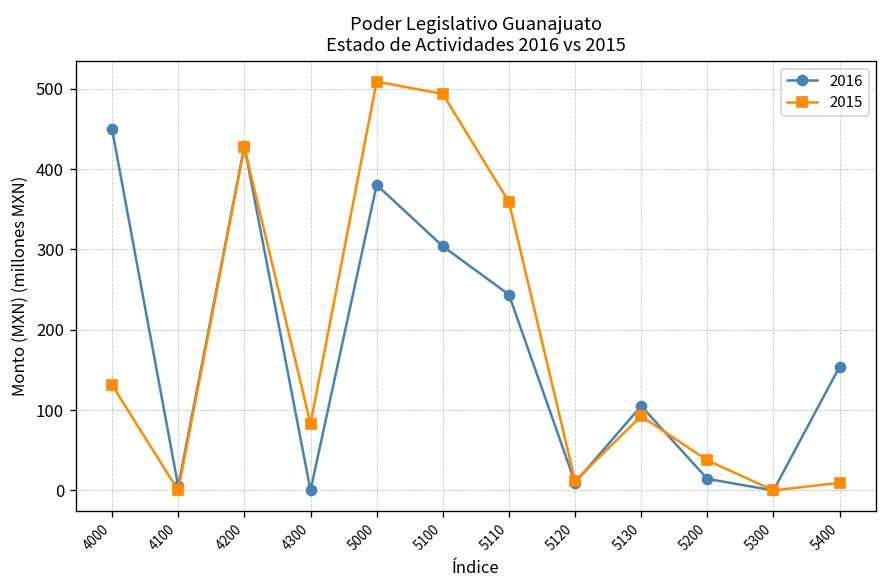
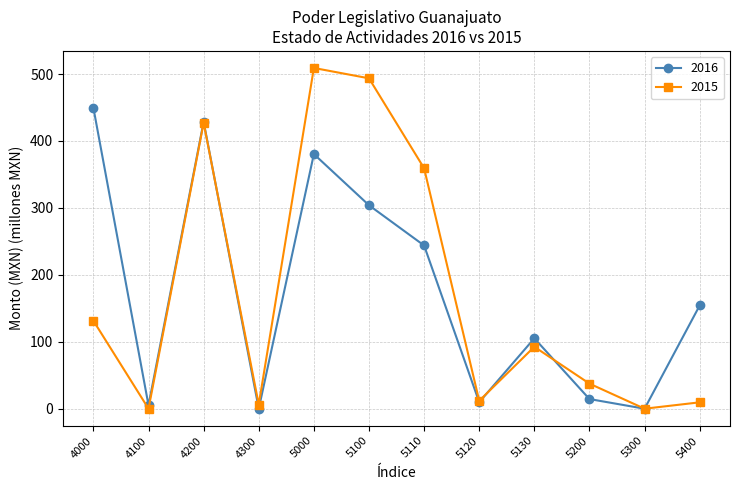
2015, 4300: 80 -> 10
